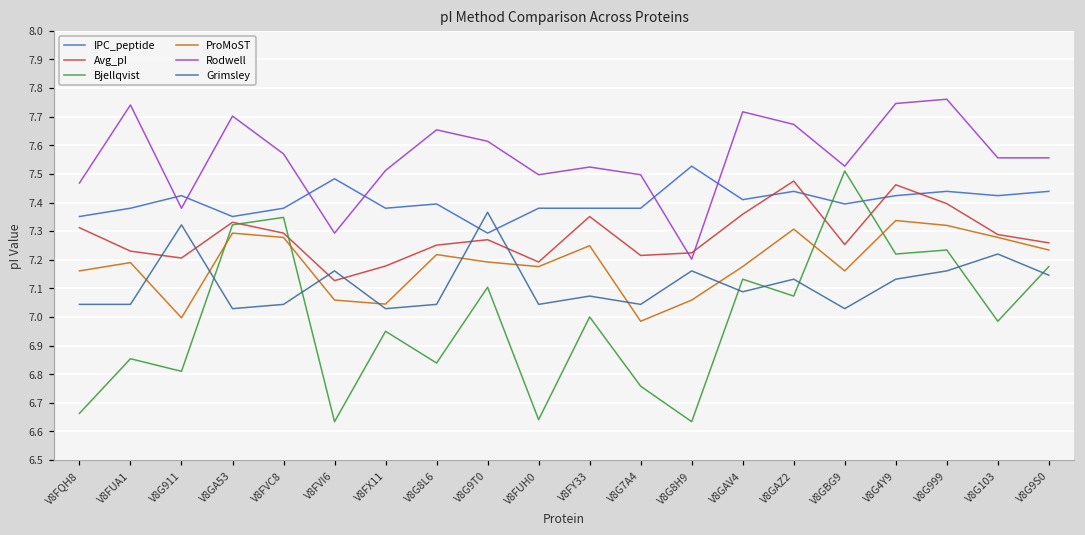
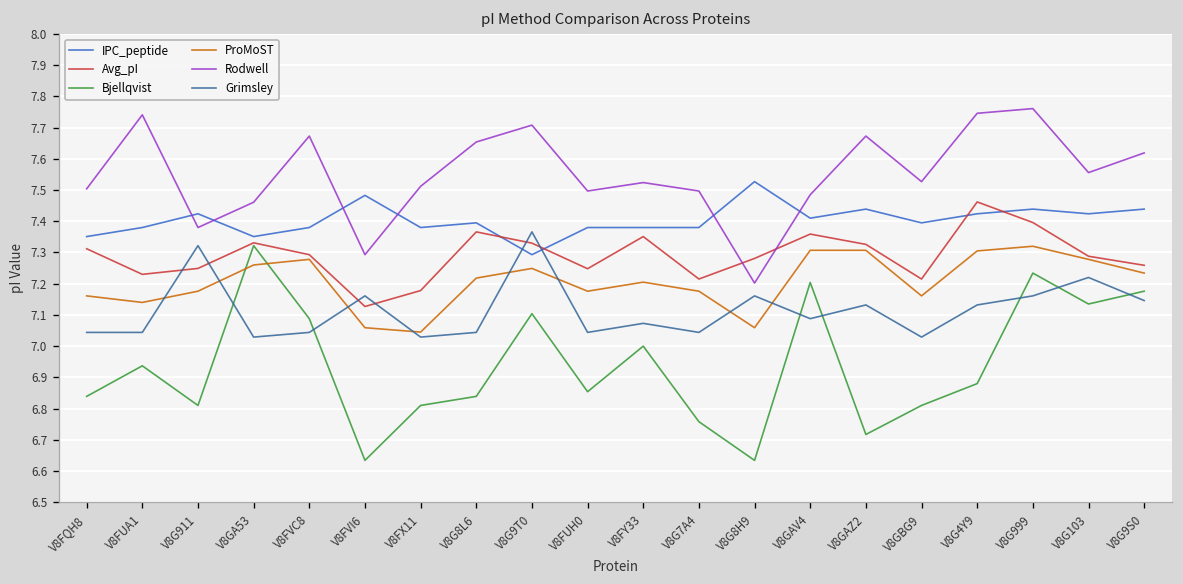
Bjellqvist, V8FQH8: 6.66 -> 6.84
Rodwell, V8FQH8: 7.47 -> 7.50
Bjellqvist, V8FUA1: 6.85 -> 6.94
ProMoST, V8FUA1: 7.19 -> 7.14
Avg_pI, V8G911: 7.21 -> 7.25
ProMoST, V8G911: 7.00 -> 7.18
ProMoST, V8GA53: 7.29 -> 7.26
Rodwell, V8GA53: 7.70 -> 7.46
Bjellqvist, V8FVC8: 7.35 -> 7.09
Rodwell, V8FVC8: 7.57 -> 7.67
Bjellqvist, V8FX11: 6.95 -> 6.81
Avg_pI, V8G8L6: 7.25 -> 7.37
Avg_pI, V8G9T0: 7.27 -> 7.33
ProMoST, V8G9T0: 7.19 -> 7.25
Rodwell, V8G9T0: 7.61 -> 7.71
Avg_pI, V8FUH0: 7.19 -> 7.25
Bjellqvist, V8FUH0: 6.64 -> 6.85
ProMoST, V8FY33: 7.25 -> 7.21
ProMoST, V8G7A4: 6.99 -> 7.18
Avg_pI, V8G8H9: 7.22 -> 7.28
Bjellqvist, V8GAV4: 7.13 -> 7.20
ProMoST, V8GAV4: 7.18 -> 7.31
Rodwell, V8GAV4: 7.72 -> 7.49
Avg_pI, V8GAZ2: 7.48 -> 7.33
Bjellqvist, V8GAZ2: 7.07 -> 6.72
Avg_pI, V8GBG9: 7.25 -> 7.22
Bjellqvist, V8GBG9: 7.51 -> 6.81
Bjellqvist, V8G4Y9: 7.22 -> 6.88
ProMoST, V8G4Y9: 7.34 -> 7.31
Bjellqvist, V8G103: 6.99 -> 7.14
Rodwell, V8G9S0: 7.56 -> 7.62
